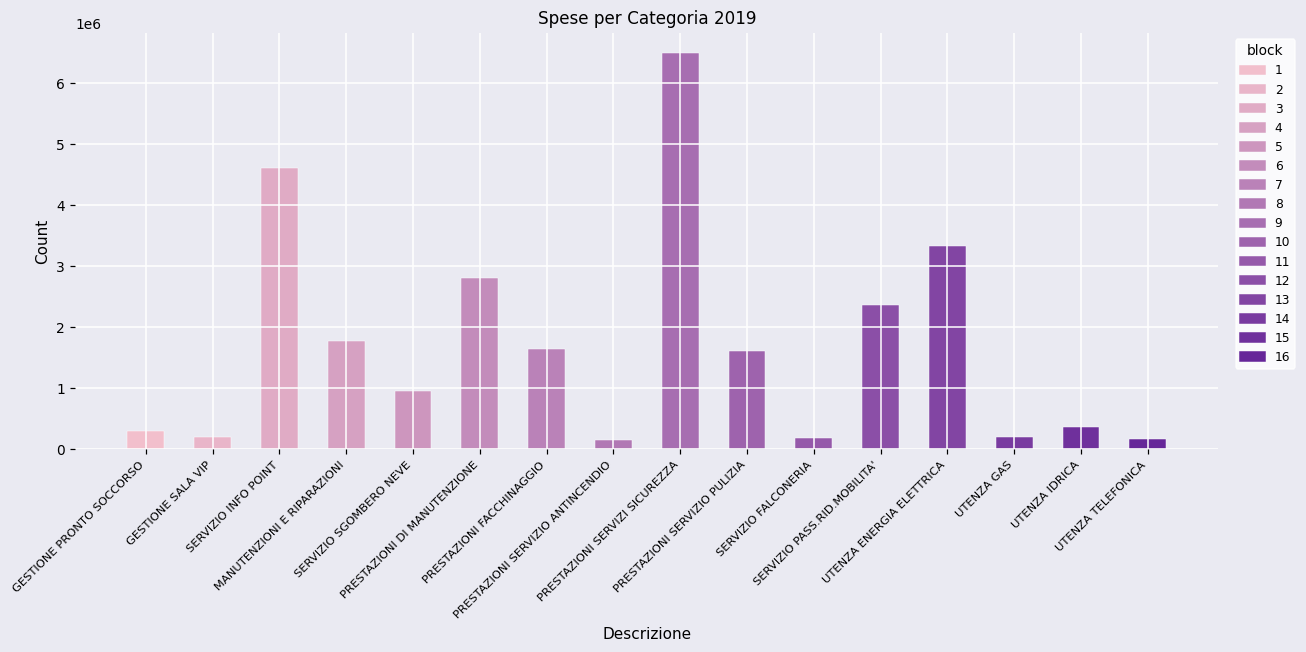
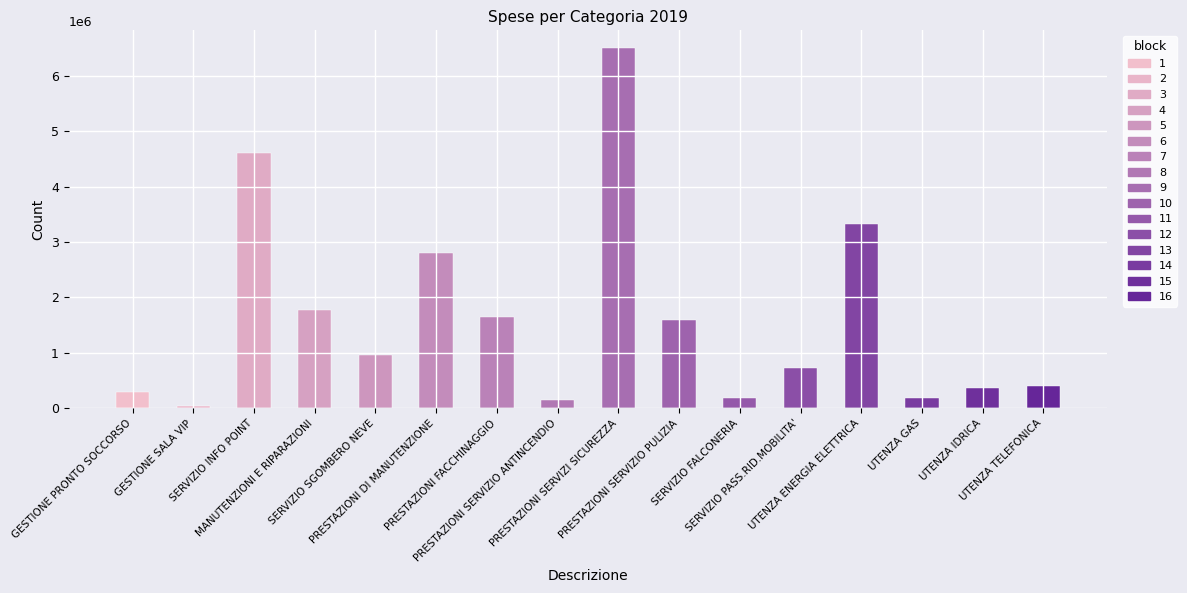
GESTIONE SALA VIP: 200000 -> 0
SERVIZIO PASS.RID.MOBILITA': 2400000 -> 700000
UTENZA TELEFONICA: 200000 -> 400000
